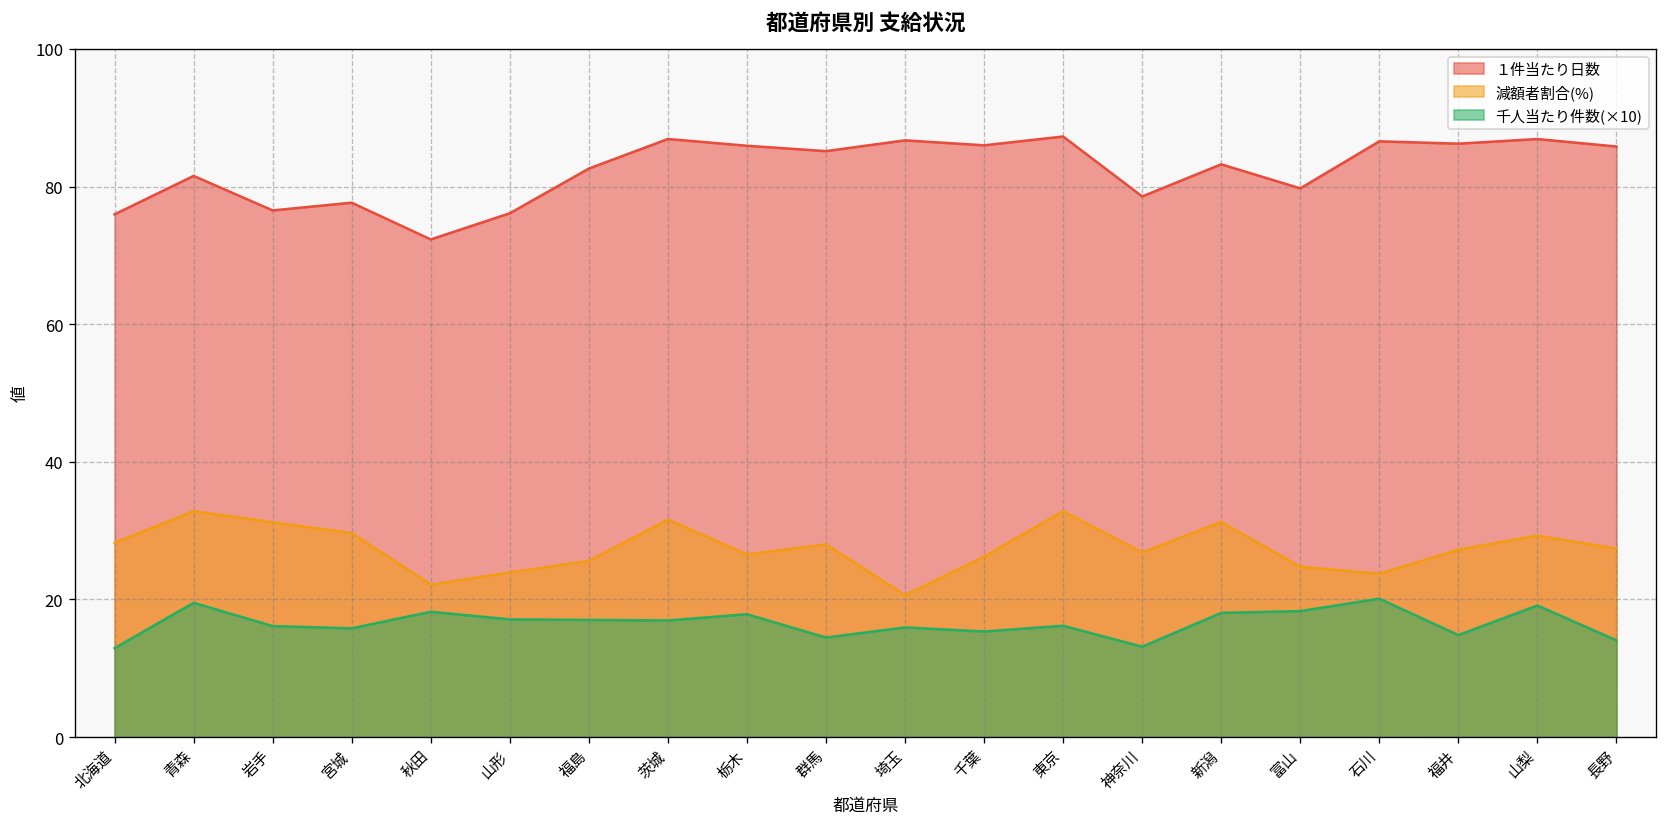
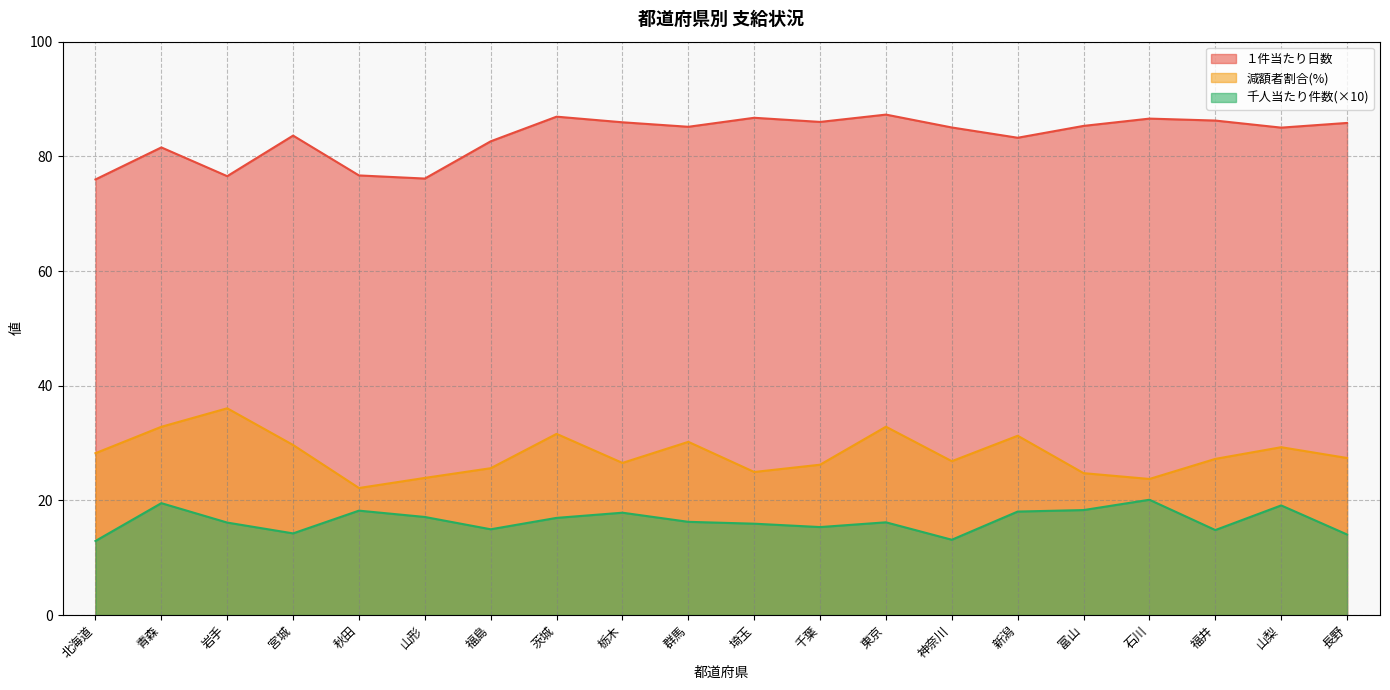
減額者割合(%), 岩手: 31 -> 36
１件当たり日数, 宮城: 78 -> 84
千人当たり件数(×10), 宮城: 16 -> 14
１件当たり日数, 秋田: 72 -> 77
千人当たり件数(×10), 福島: 17 -> 15
減額者割合(%), 群馬: 28 -> 30
千人当たり件数(×10), 群馬: 14 -> 16
減額者割合(%), 埼玉: 21 -> 25
１件当たり日数, 神奈川: 79 -> 85
１件当たり日数, 富山: 80 -> 85
１件当たり日数, 山梨: 87 -> 85
